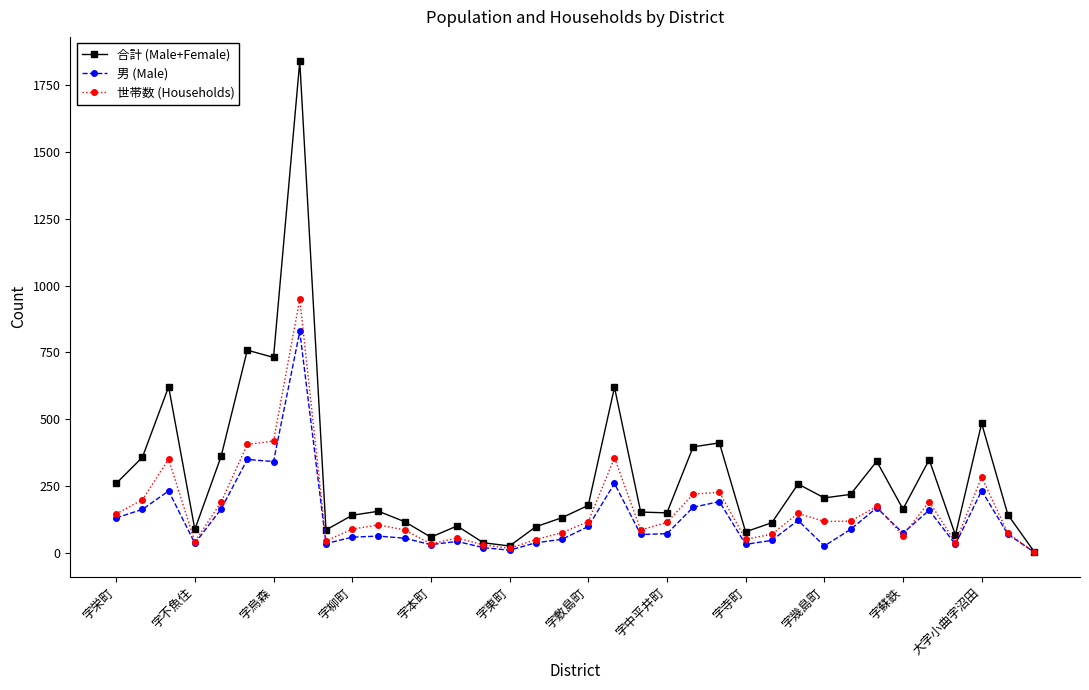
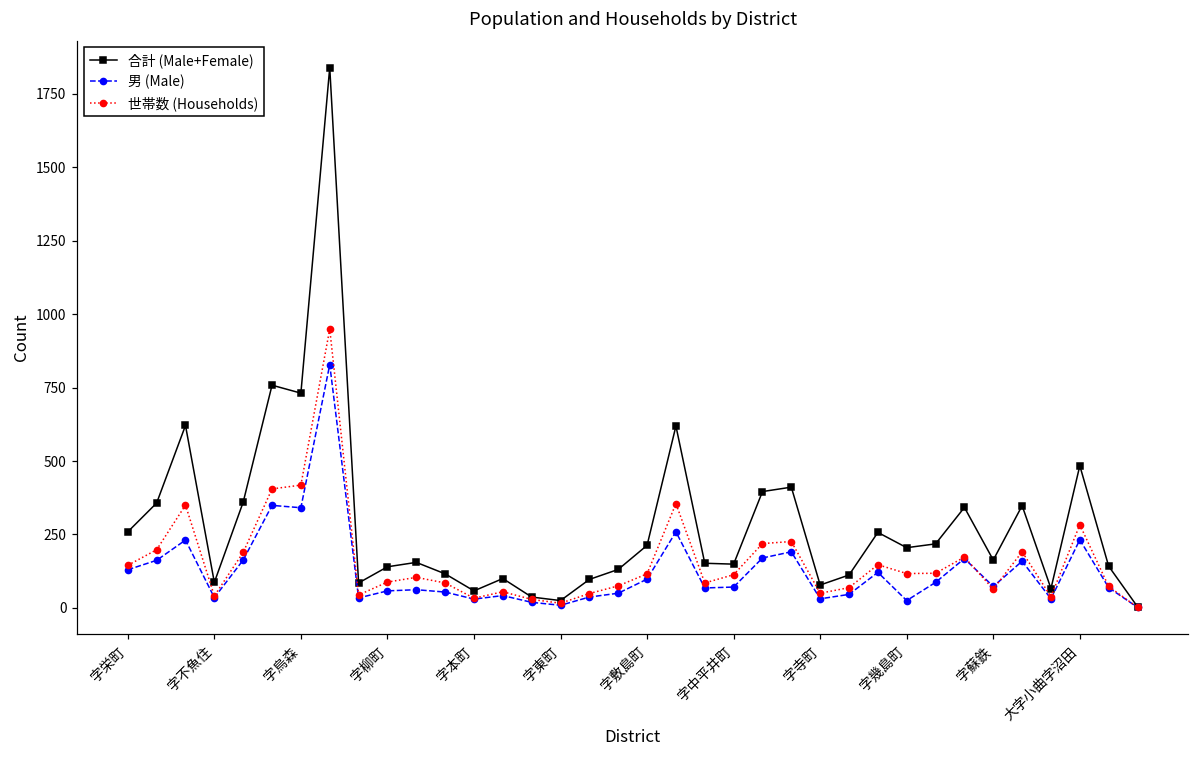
合計 (Male+Female), 字敷島町: 180 -> 210
